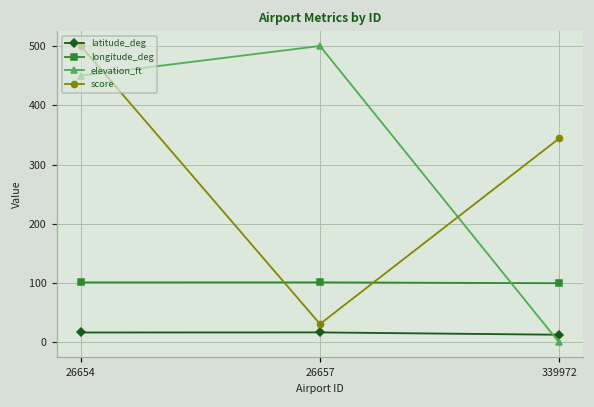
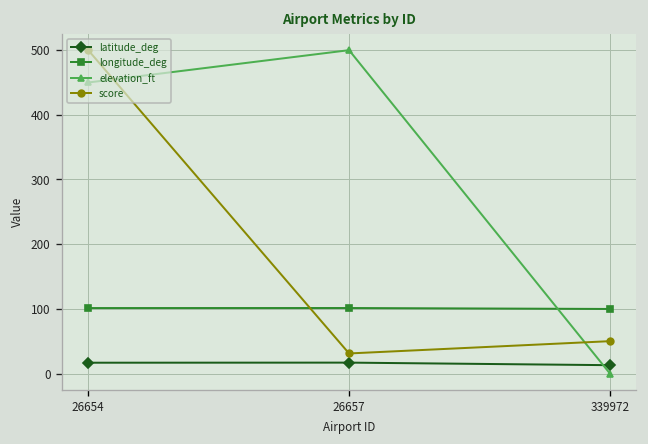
score, 339972: 340 -> 50
